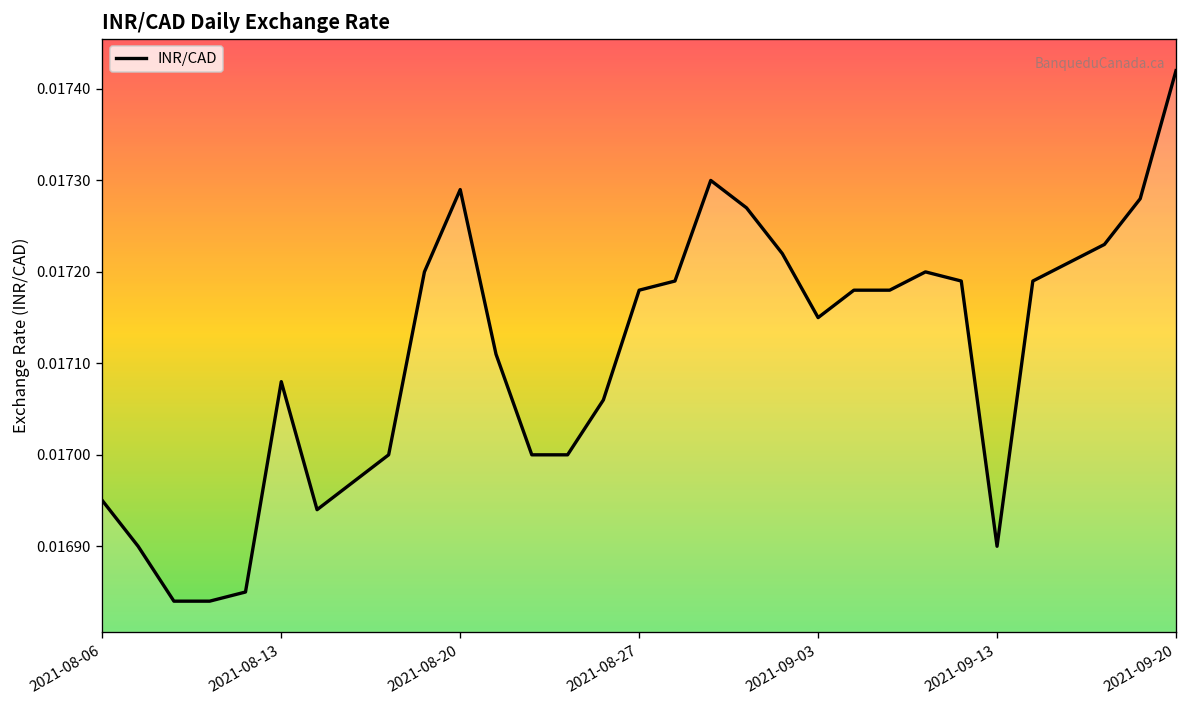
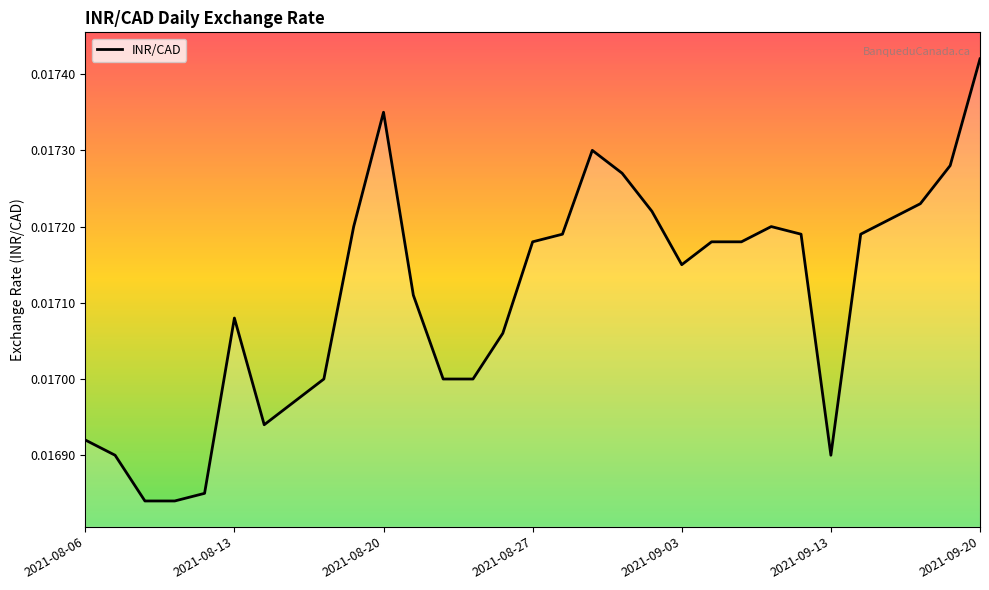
2021-08-06: 0.01695 -> 0.01692
2021-08-20: 0.01729 -> 0.01735
